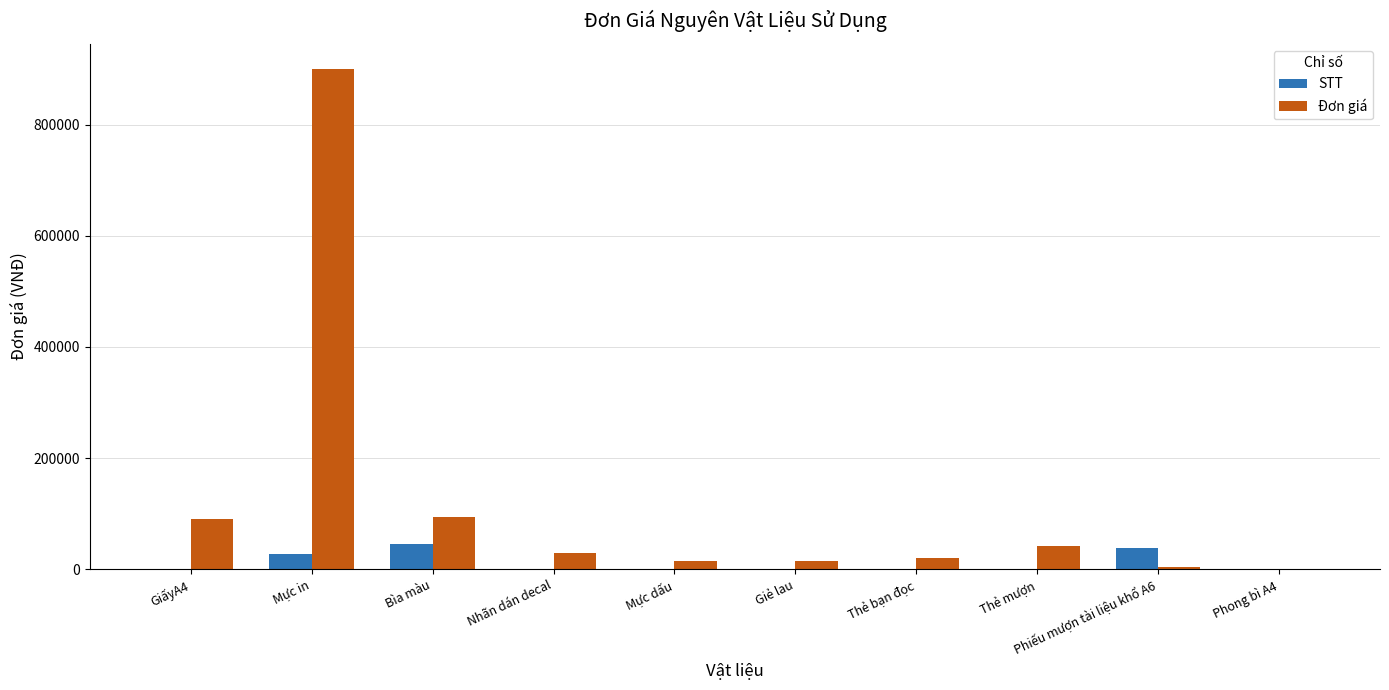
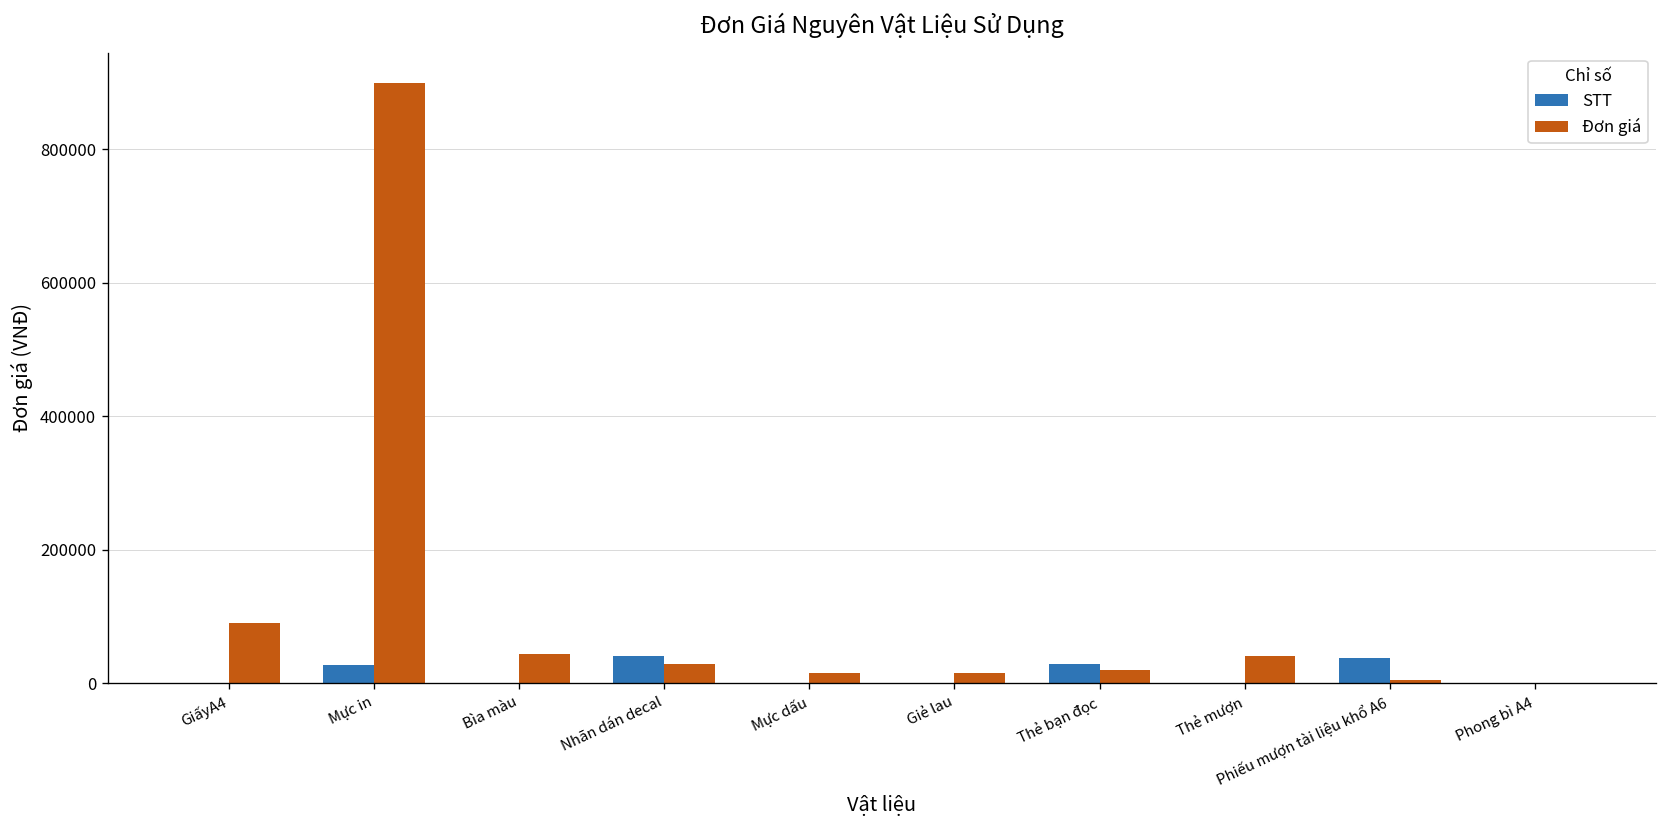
STT, Bìa màu: 50000 -> 0
Đơn giá, Bìa màu: 100000 -> 40000
STT, Nhãn dán decal: 0 -> 40000
STT, Thẻ bạn đọc: 0 -> 30000
